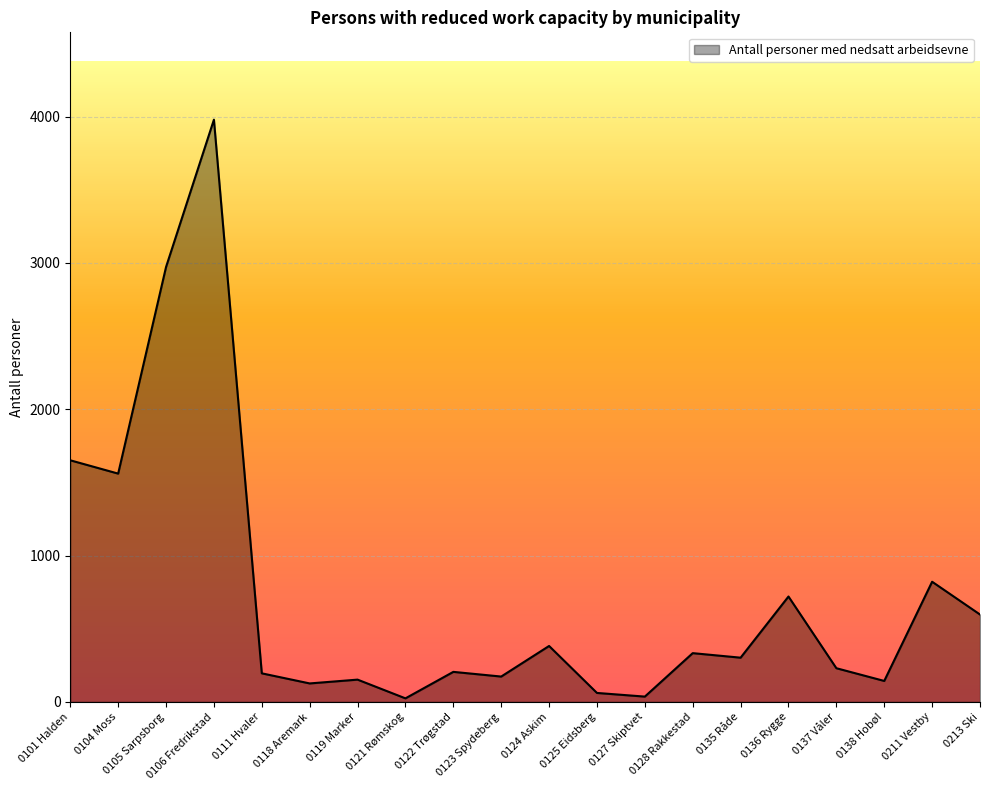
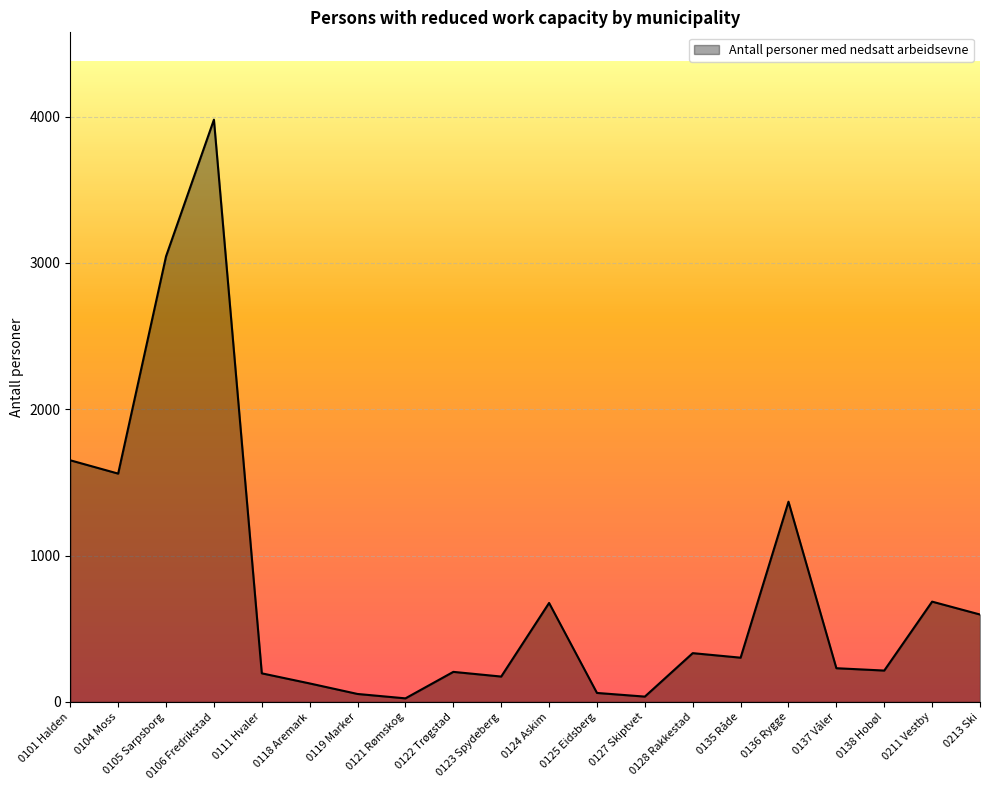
0105 Sarpsborg: 2970 -> 3050
0119 Marker: 150 -> 50
0124 Askim: 380 -> 680
0136 Rygge: 720 -> 1370
0138 Hobøl: 140 -> 210
0211 Vestby: 820 -> 690
